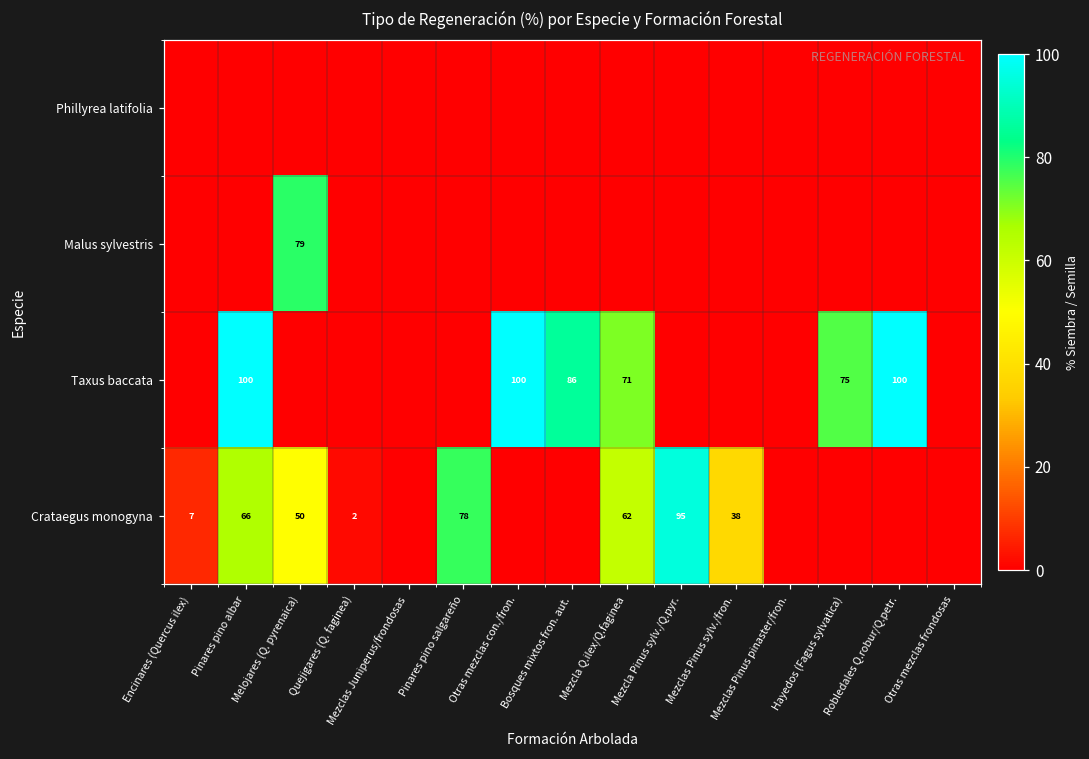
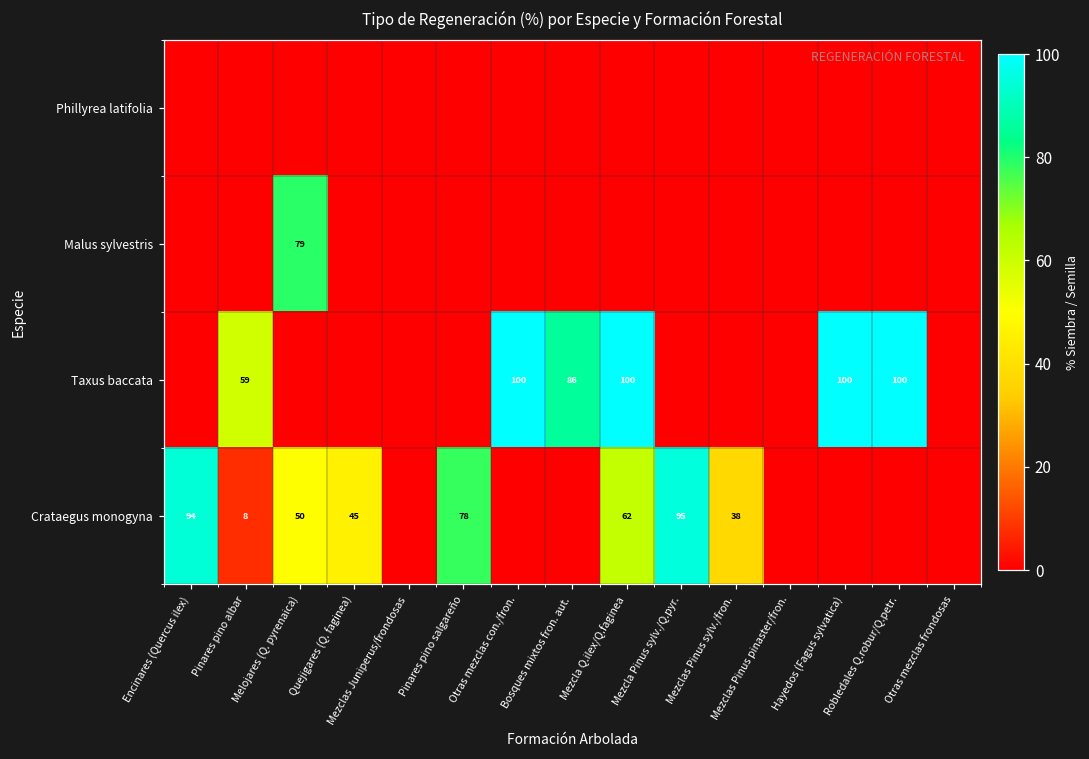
Taxus baccata, Pinares pino albar: 100 -> 59
Taxus baccata, Mezcla Q.ilex/Q.faginea: 71 -> 100
Taxus baccata, Hayedos (Fagus sylvatica): 75 -> 100
Crataegus monogyna, Encinares (Quercus ilex): 7 -> 94
Crataegus monogyna, Pinares pino albar: 66 -> 8
Crataegus monogyna, Quejigares (Q. faginea): 2 -> 45
